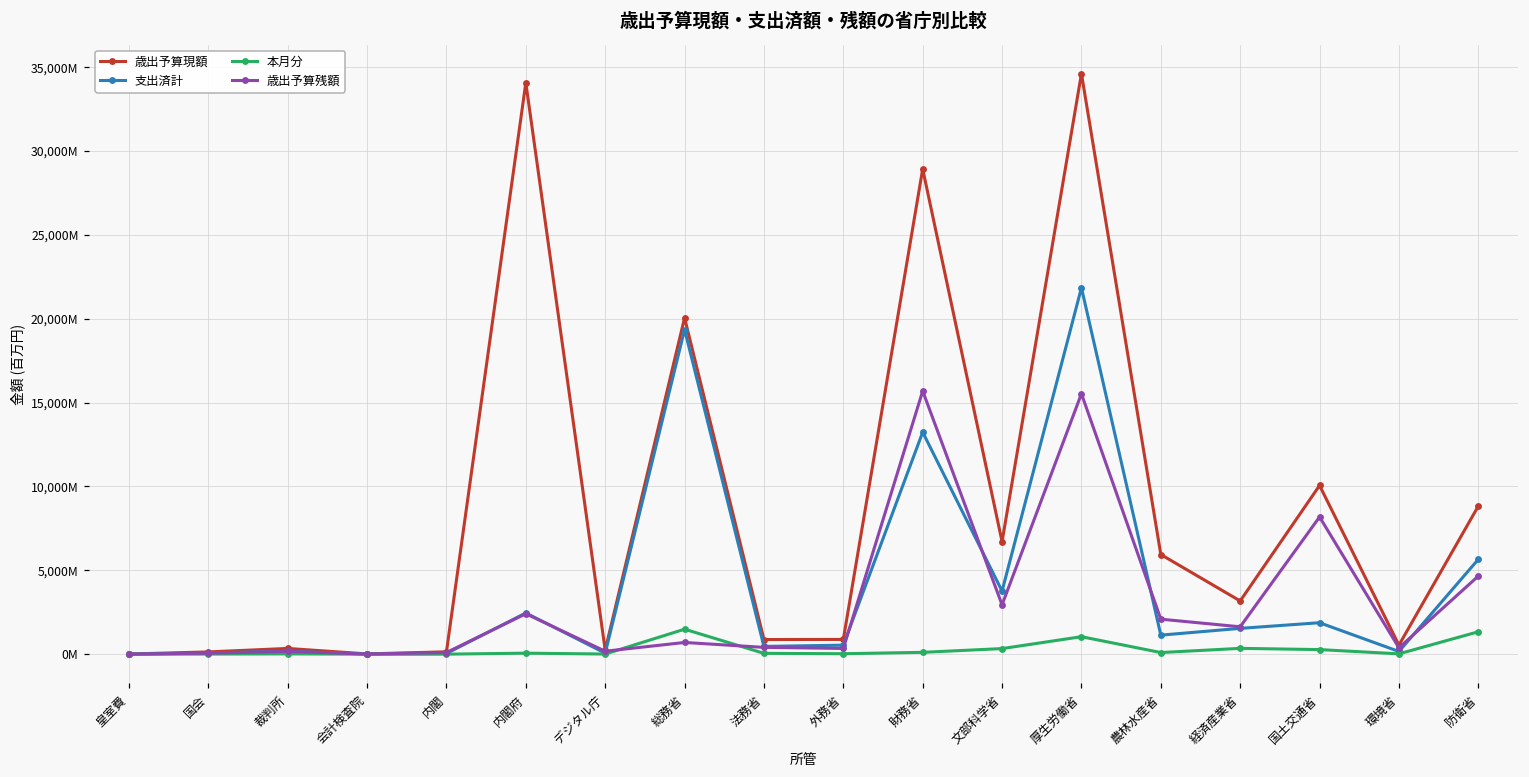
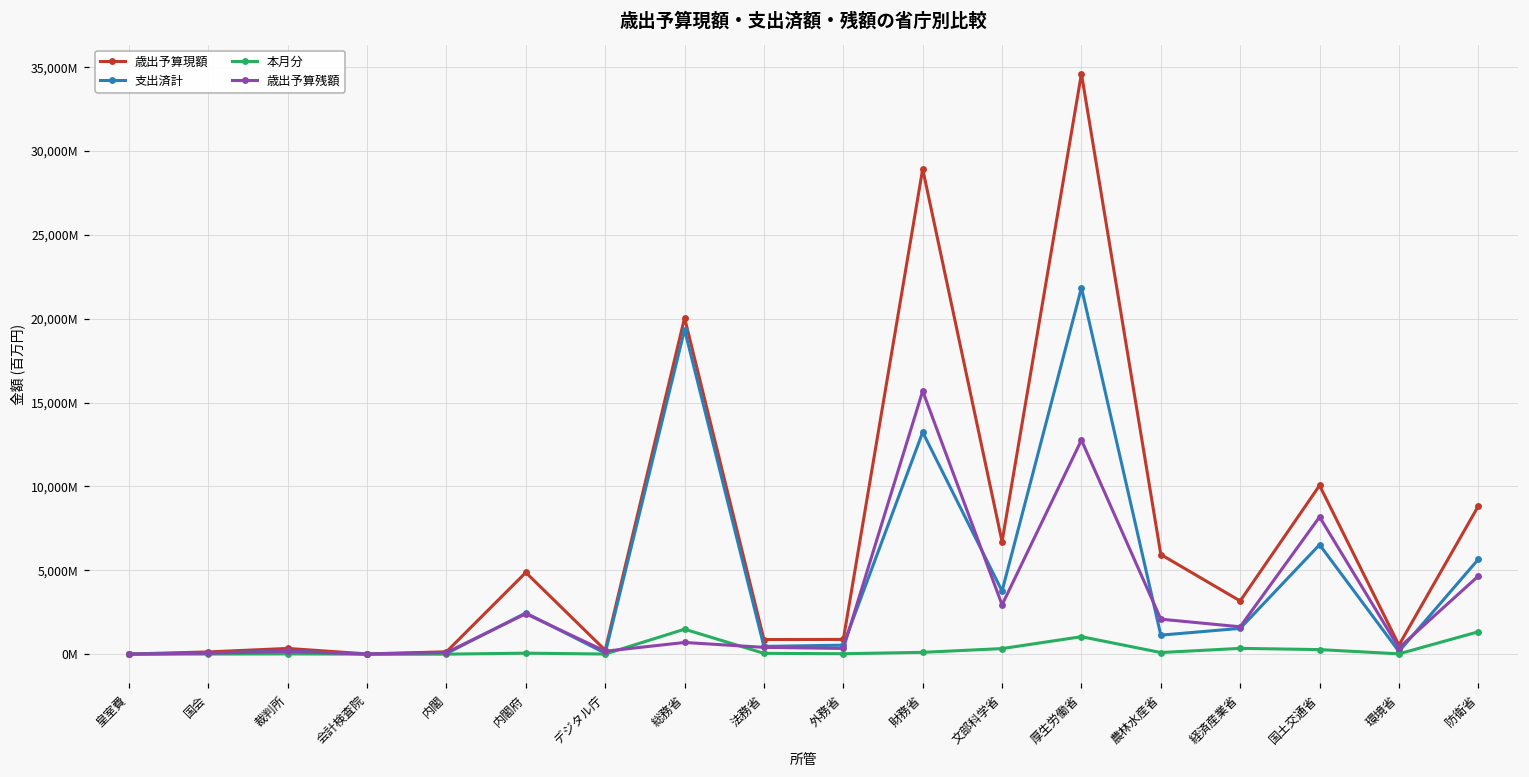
歳出予算現額, 内閣府: 34,100,000,000 -> 4,900,000,000
歳出予算残額, 厚生労働省: 15,500,000,000 -> 12,800,000,000
支出済計, 国土交通省: 1,900,000,000 -> 6,500,000,000
